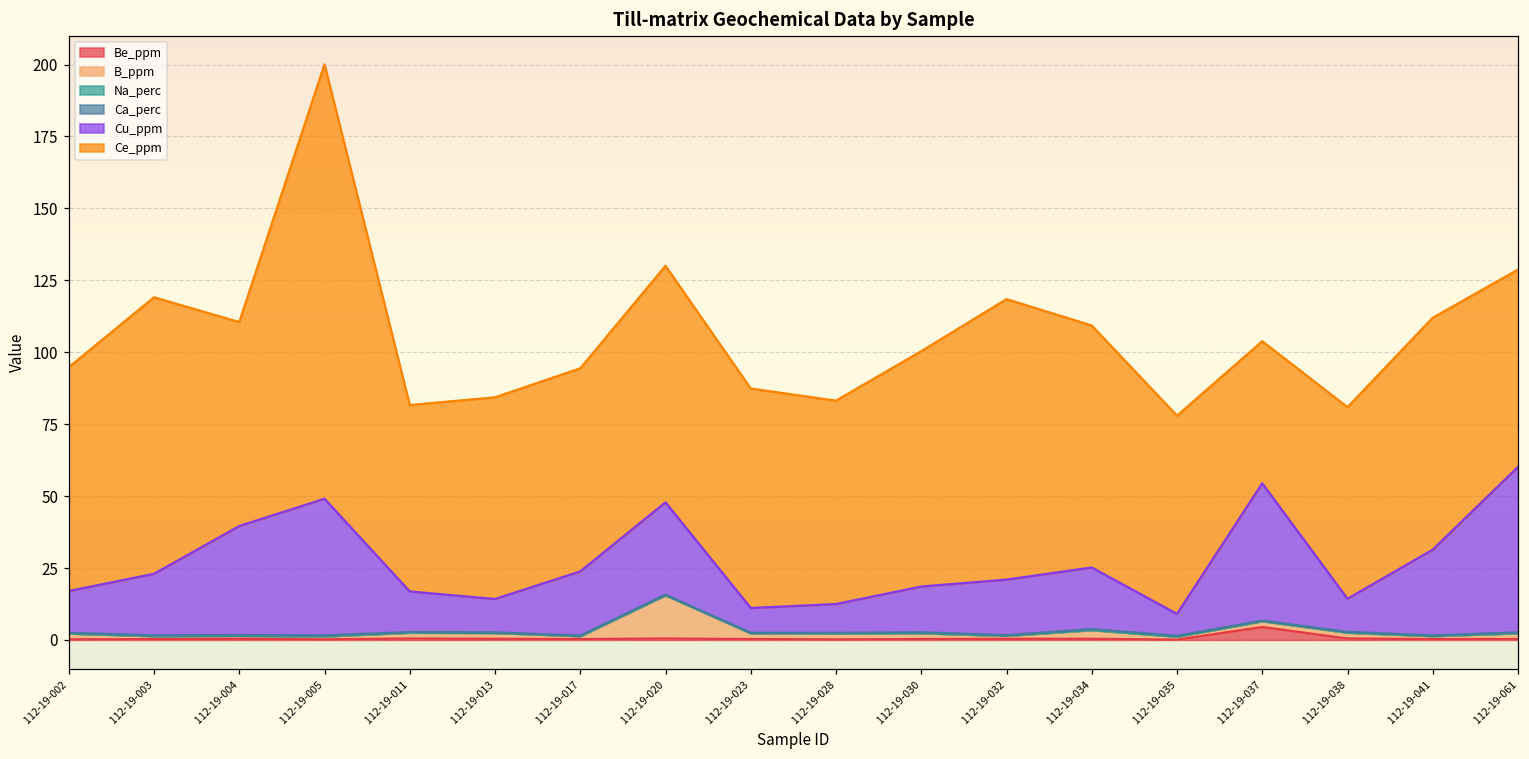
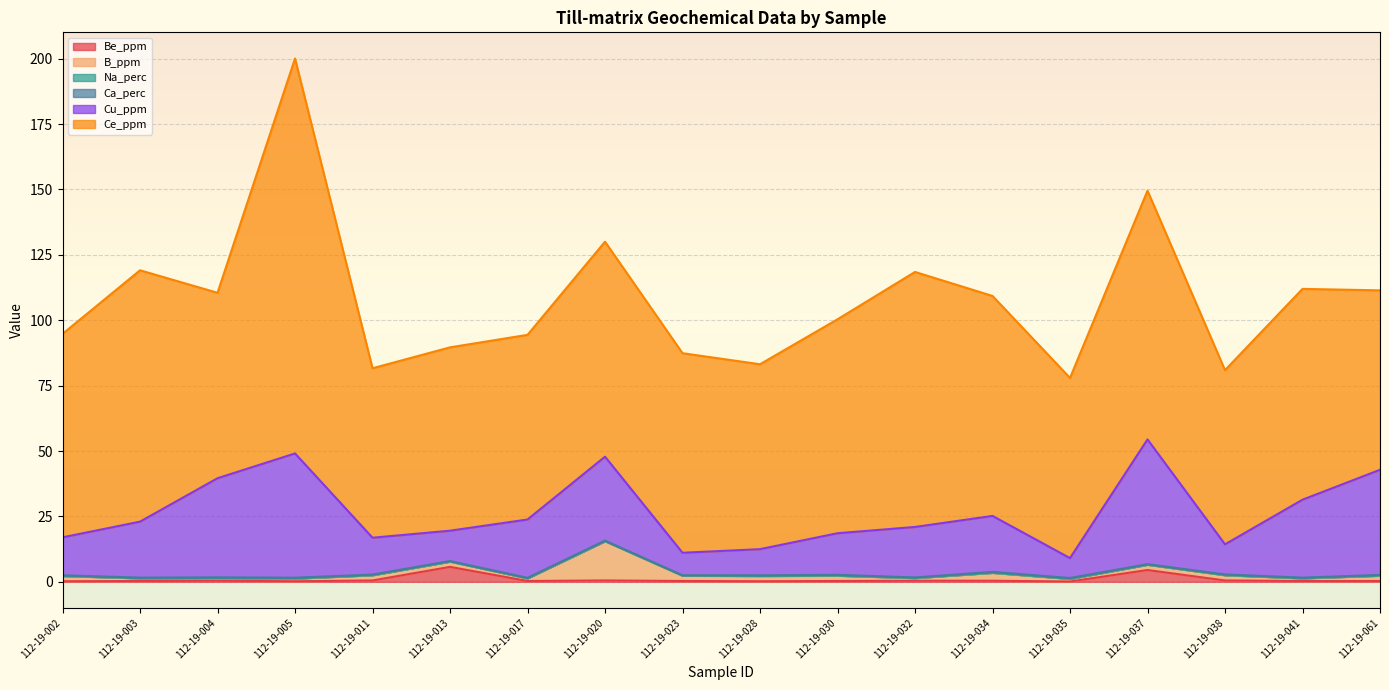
Be_ppm, 112-19-013: 0 -> 6
Ce_ppm, 112-19-037: 49 -> 95
Cu_ppm, 112-19-061: 58 -> 40
